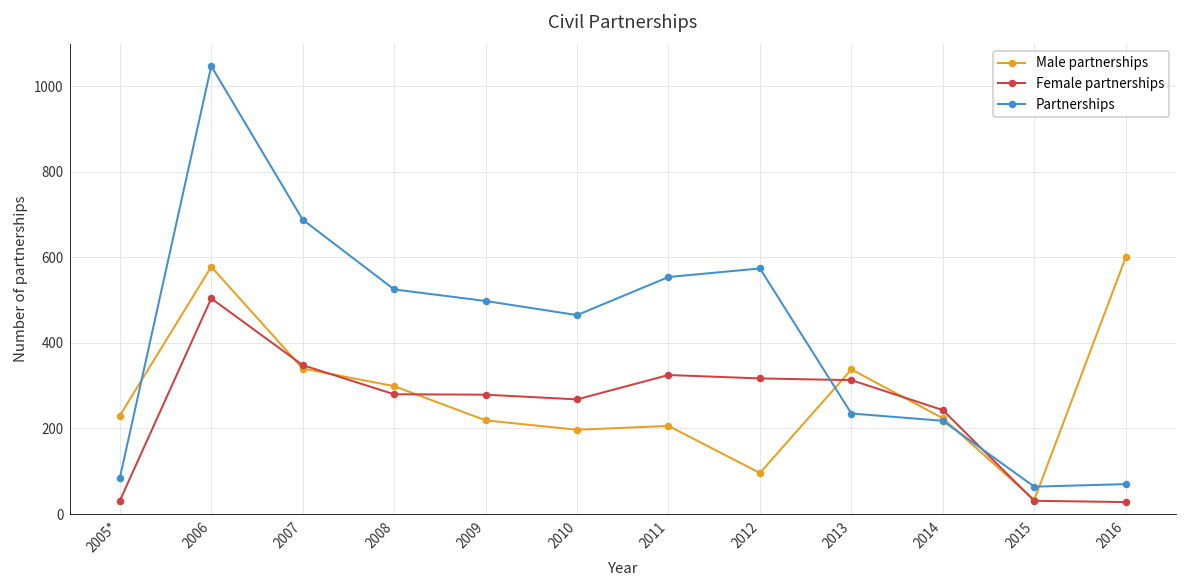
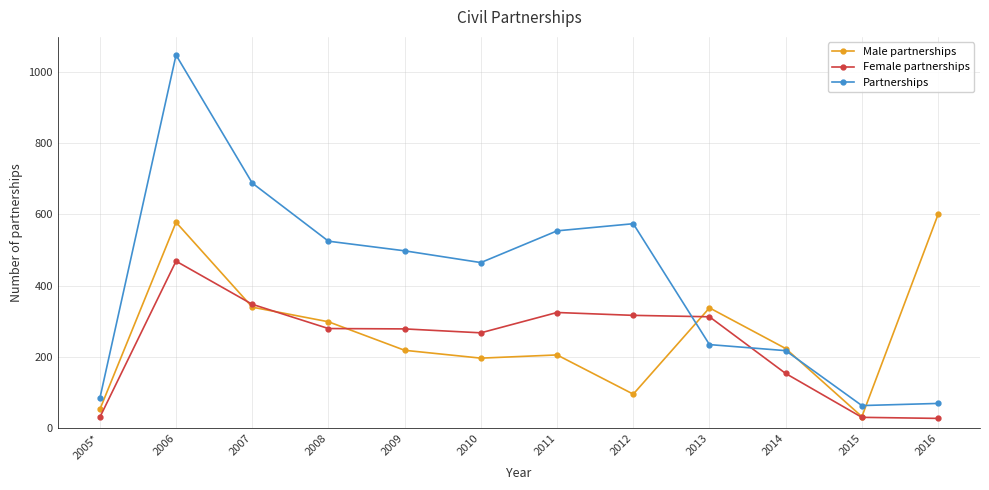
Male partnerships, 2005*: 230 -> 50
Female partnerships, 2006: 500 -> 470
Female partnerships, 2014: 240 -> 150
